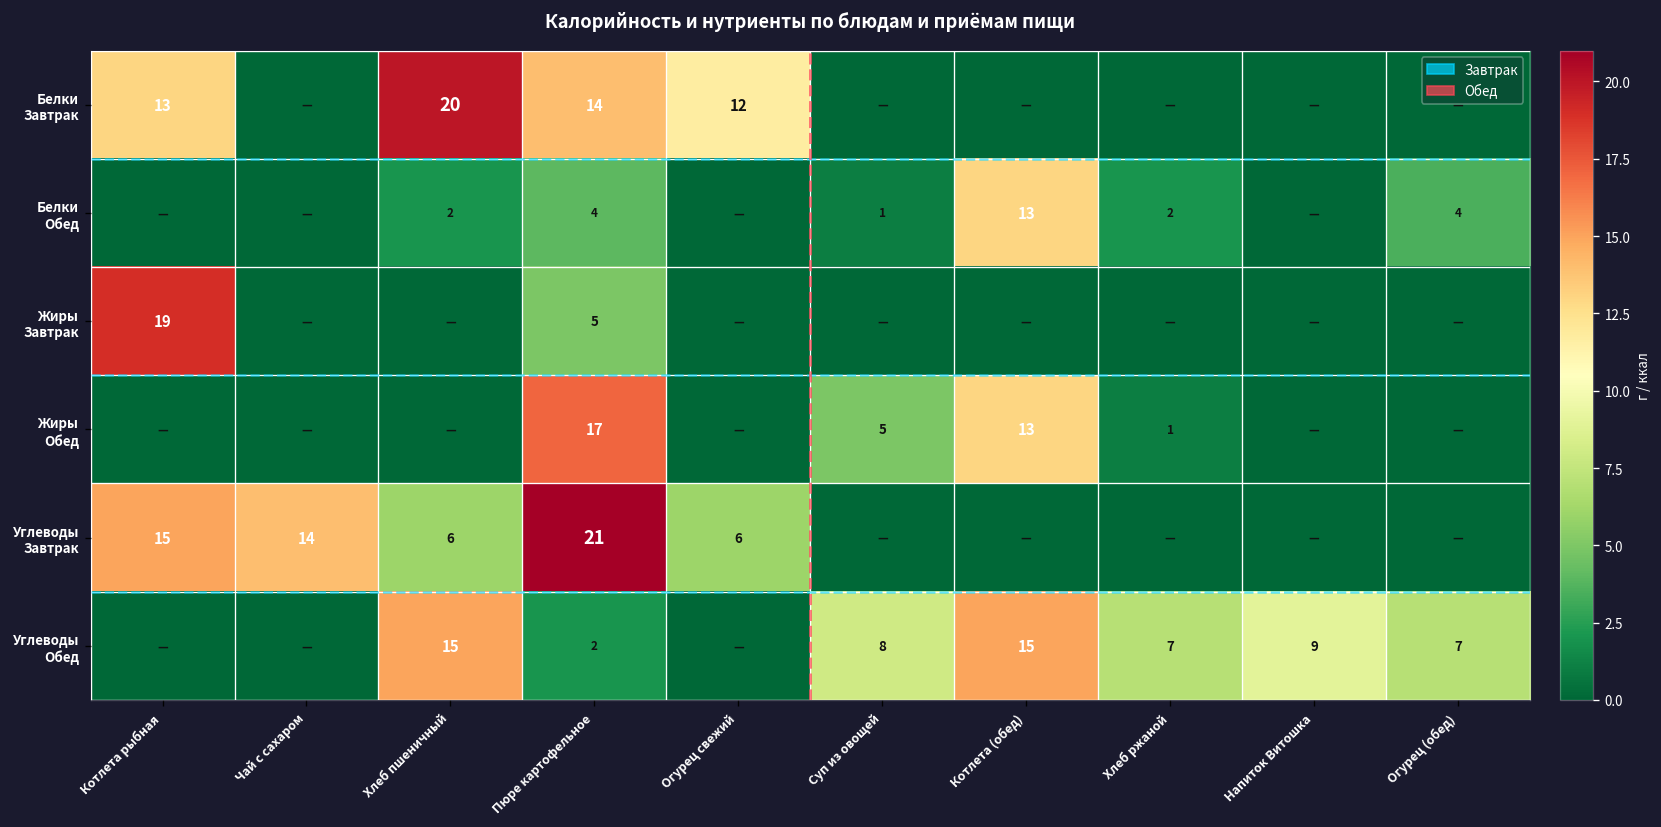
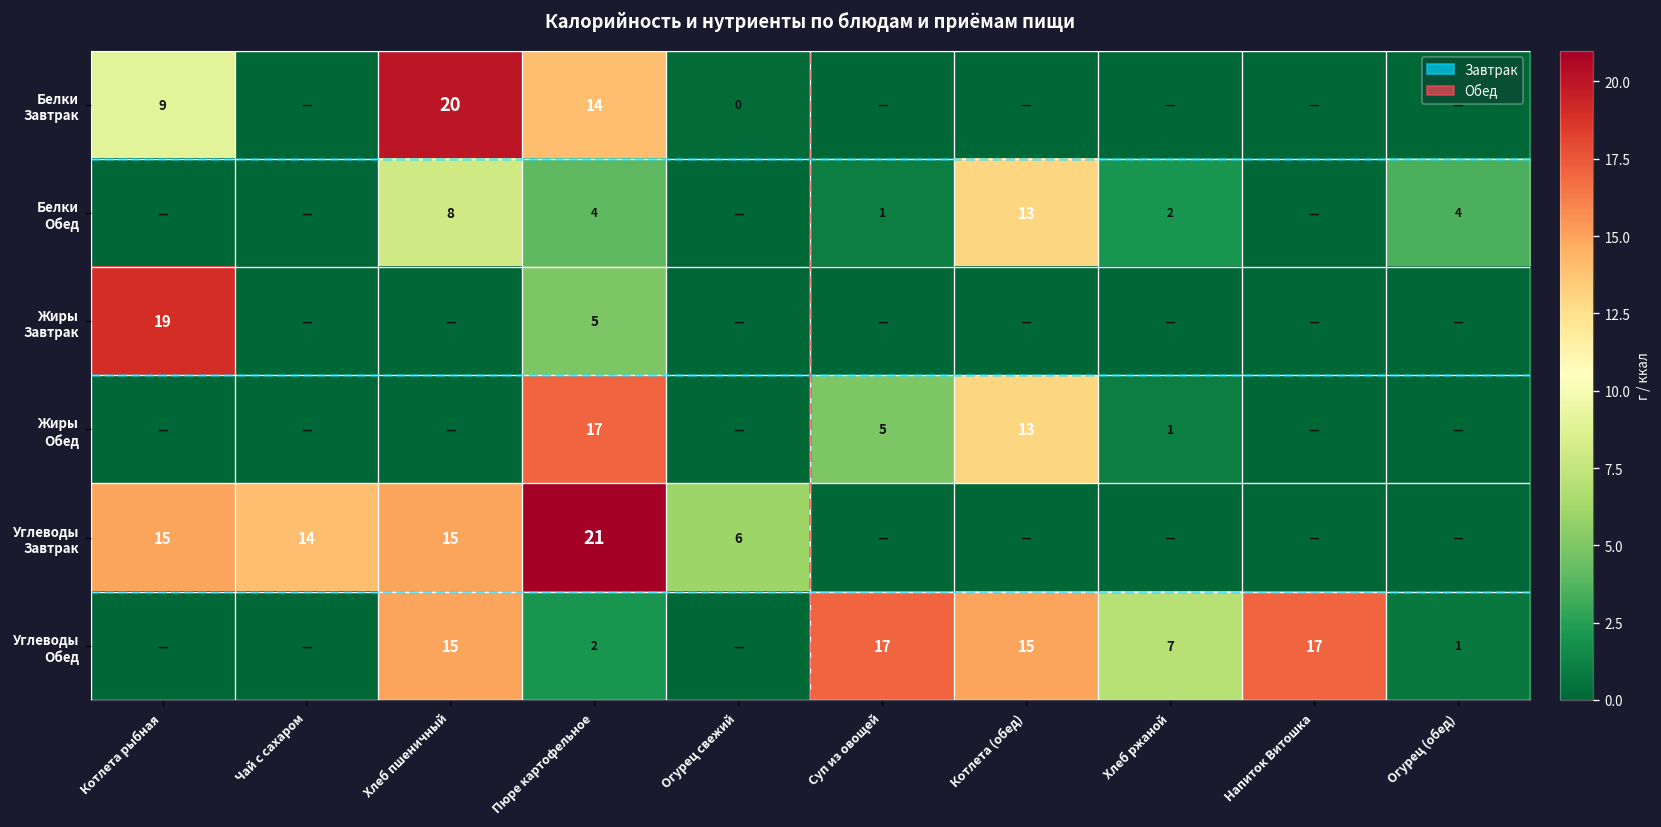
Белки Завтрак, Котлета рыбная: 13 -> 9
Белки Завтрак, Огурец свежий: 12 -> 0
Белки Обед, Хлеб пшеничный: 2 -> 8
Углеводы Завтрак, Хлеб пшеничный: 6 -> 15
Углеводы Обед, Суп из овощей: 8 -> 17
Углеводы Обед, Напиток Витошка: 9 -> 17
Углеводы Обед, Огурец (обед): 7 -> 1
